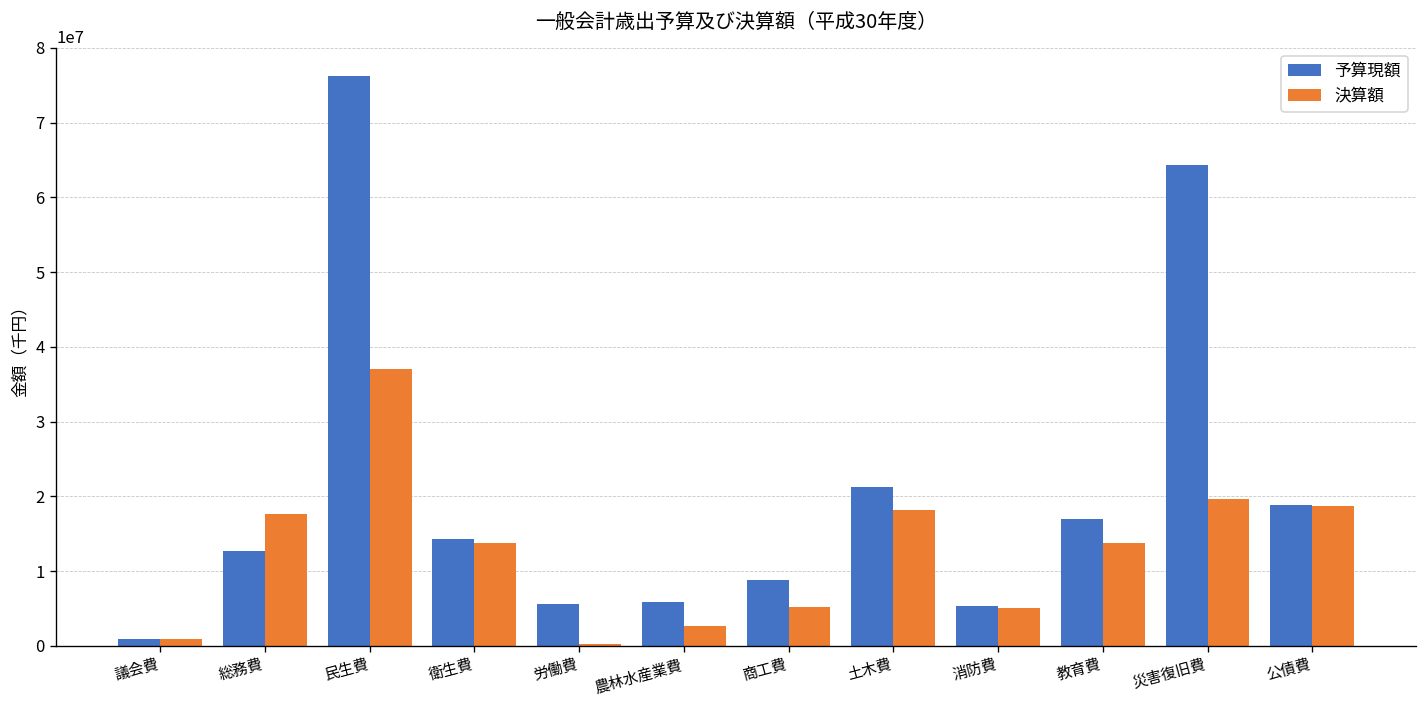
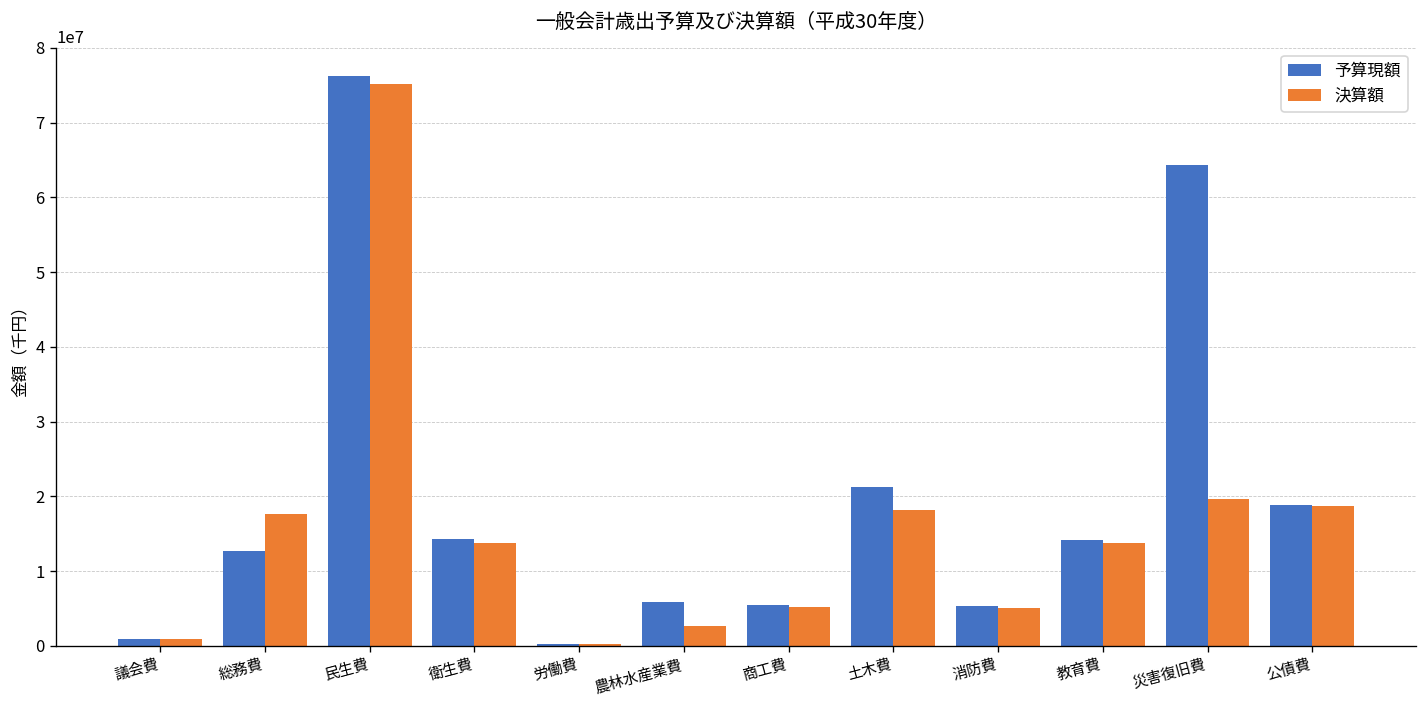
決算額, 民生費: 37000000 -> 75000000
予算現額, 労働費: 6000000 -> 0
予算現額, 商工費: 9000000 -> 5000000
予算現額, 教育費: 17000000 -> 14000000
